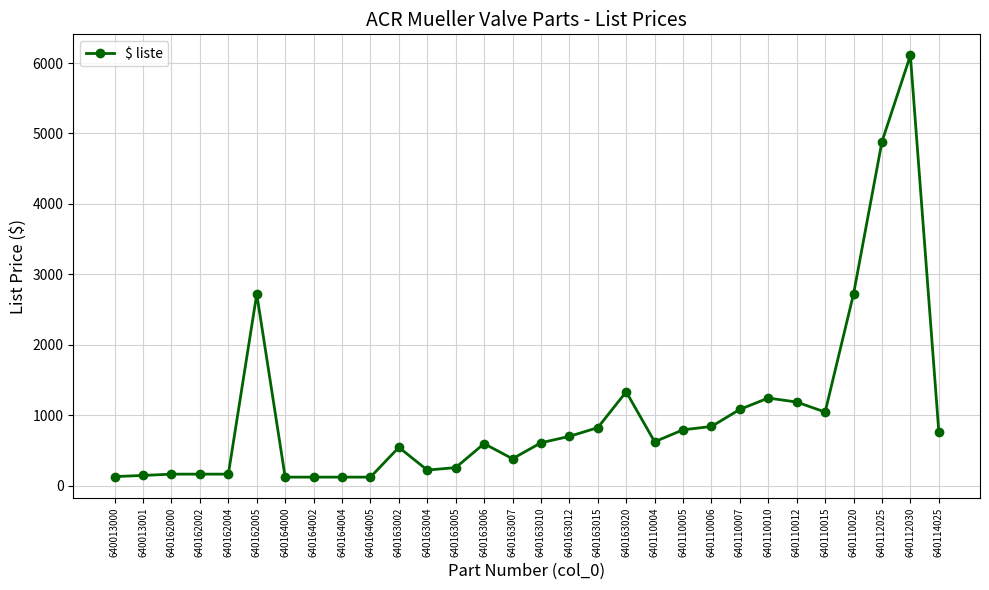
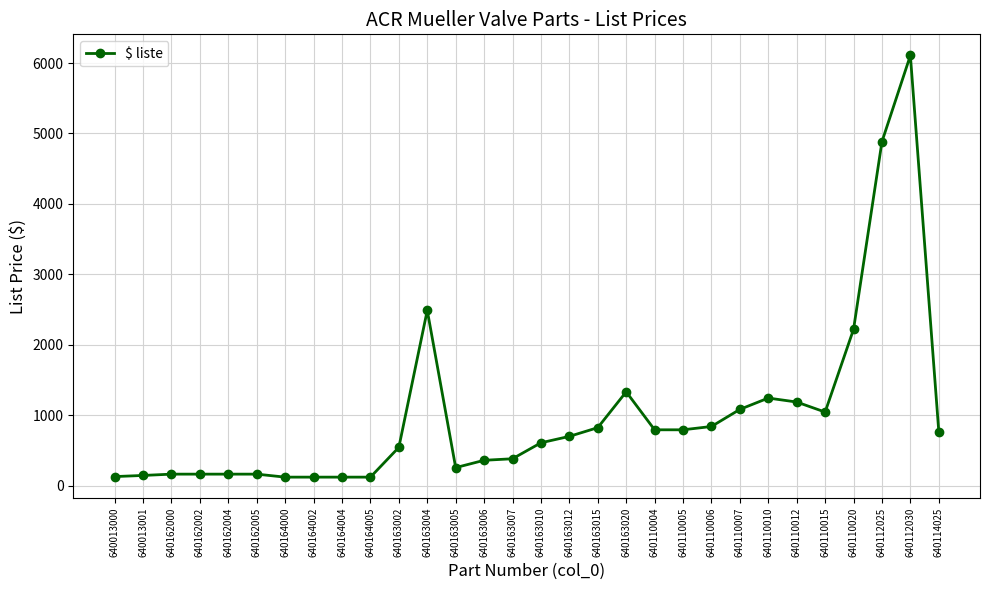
640162005: 2700 -> 200
640163004: 200 -> 2500
640163006: 600 -> 400
640110004: 600 -> 800
640110020: 2700 -> 2200
